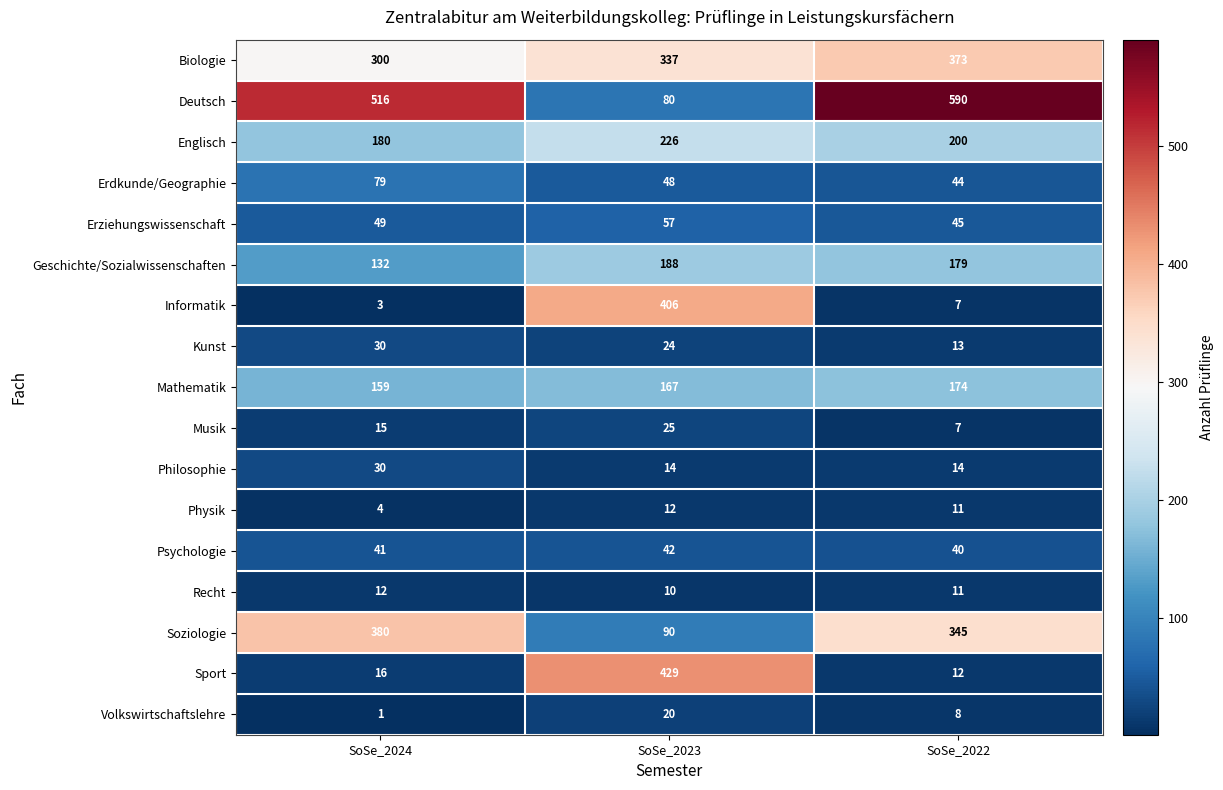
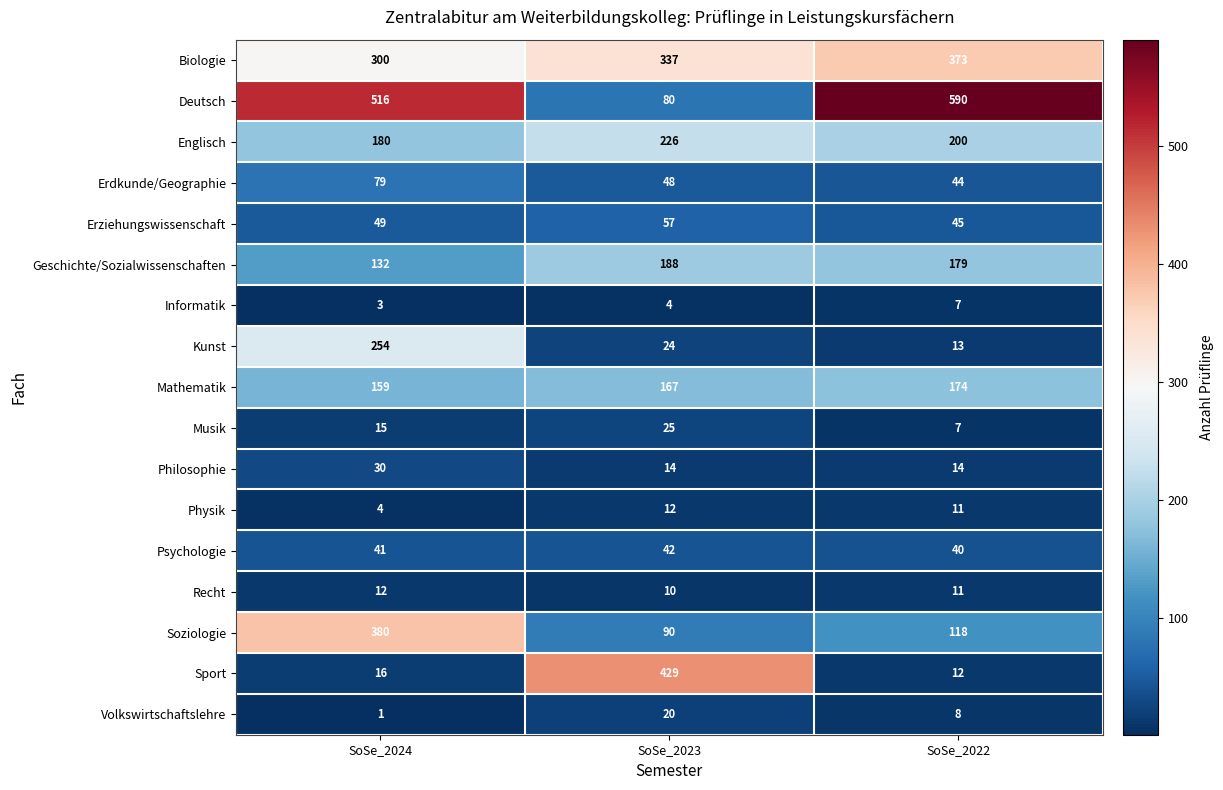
Informatik, SoSe_2023: 406 -> 4
Kunst, SoSe_2024: 30 -> 254
Soziologie, SoSe_2022: 345 -> 118
